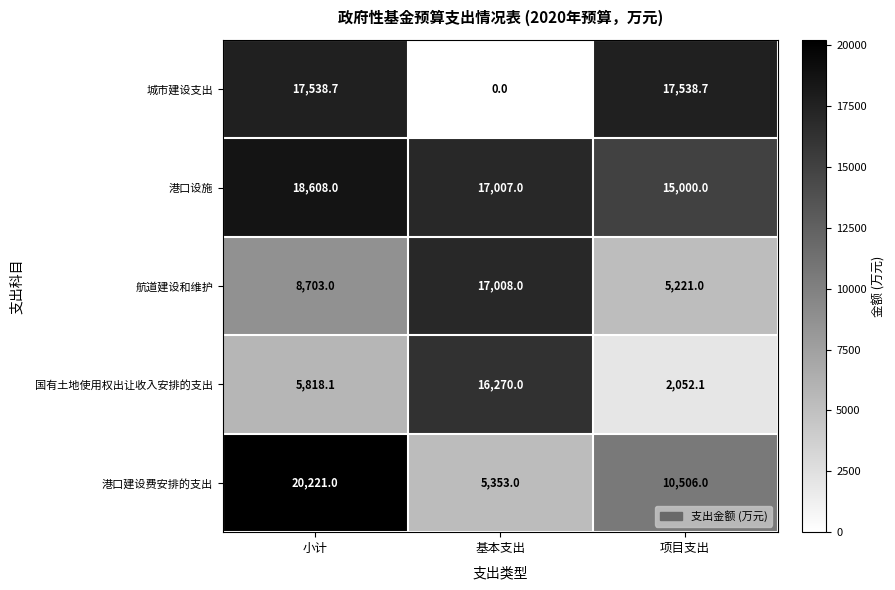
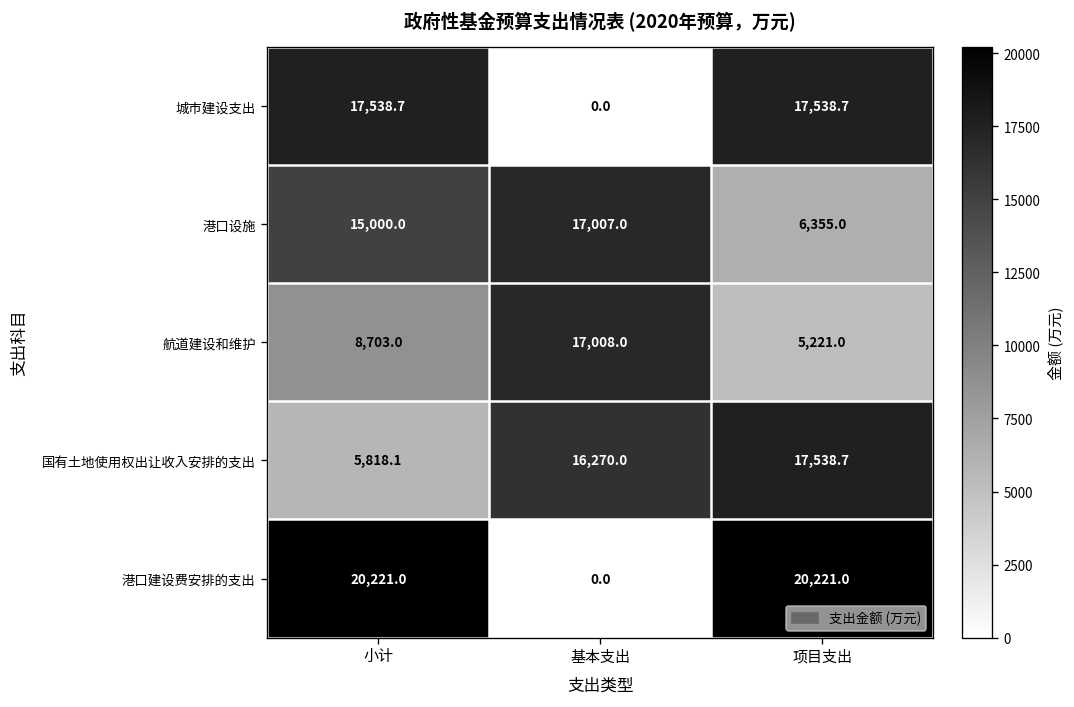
港口设施, 小计: 18,608.0 -> 15,000.0
港口设施, 项目支出: 15,000.0 -> 6,355.0
国有土地使用权出让收入安排的支出, 项目支出: 2,052.1 -> 17,538.7
港口建设费安排的支出, 基本支出: 5,353.0 -> 0.0
港口建设费安排的支出, 项目支出: 10,506.0 -> 20,221.0
